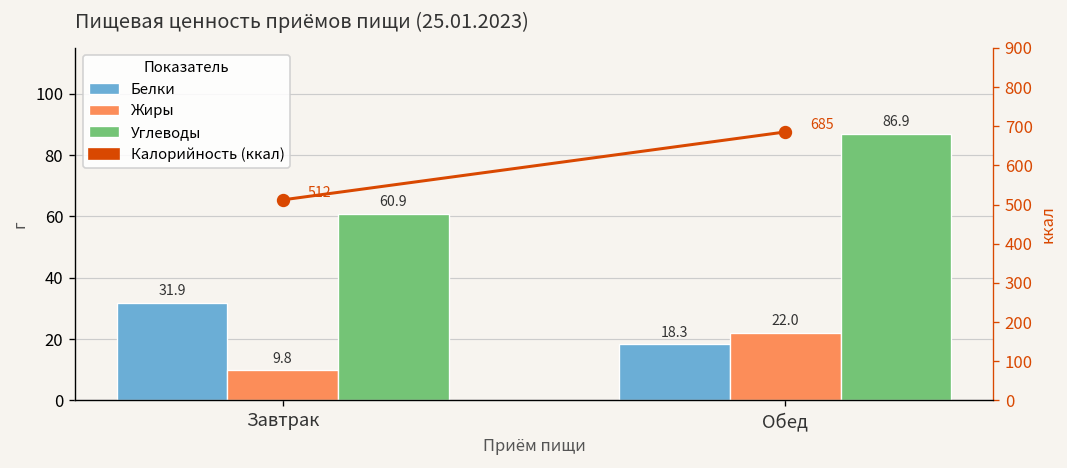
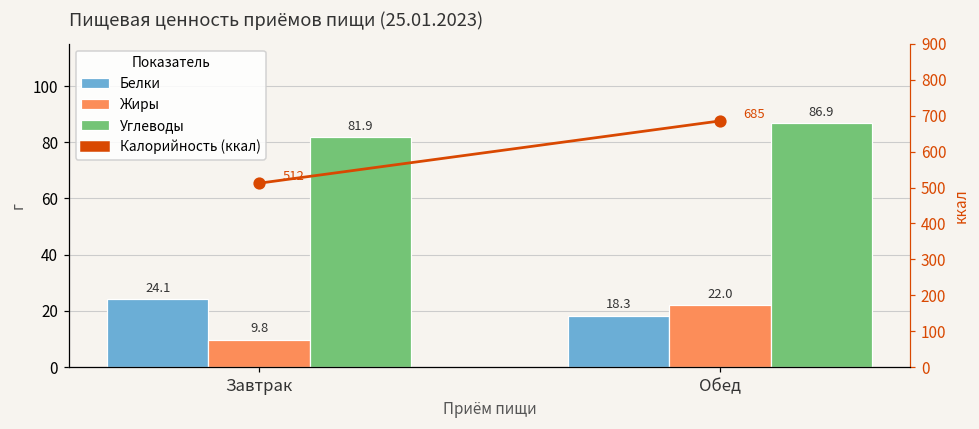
Белки, Завтрак: 31.9 -> 24.1
Углеводы, Завтрак: 60.9 -> 81.9
